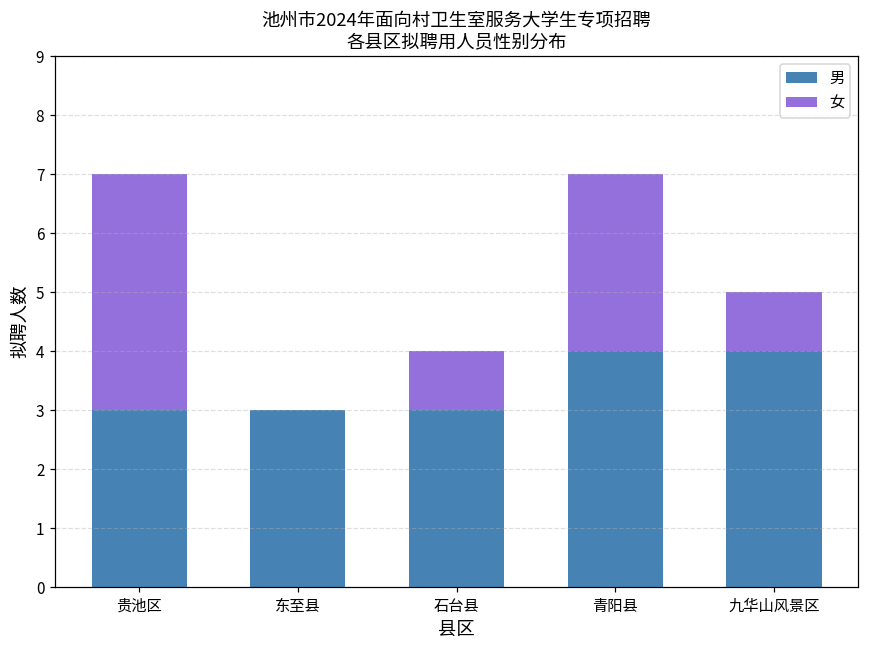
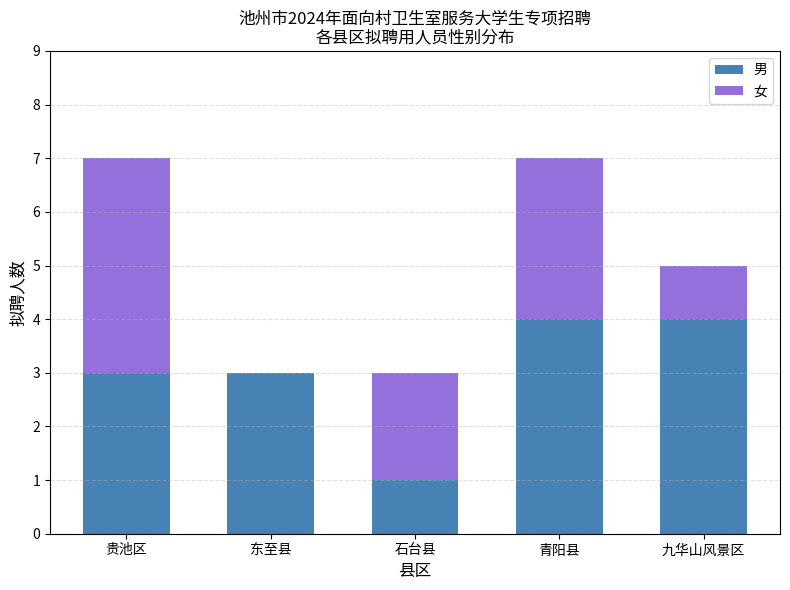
男, 石台县: 3 -> 1
女, 石台县: 1 -> 2
